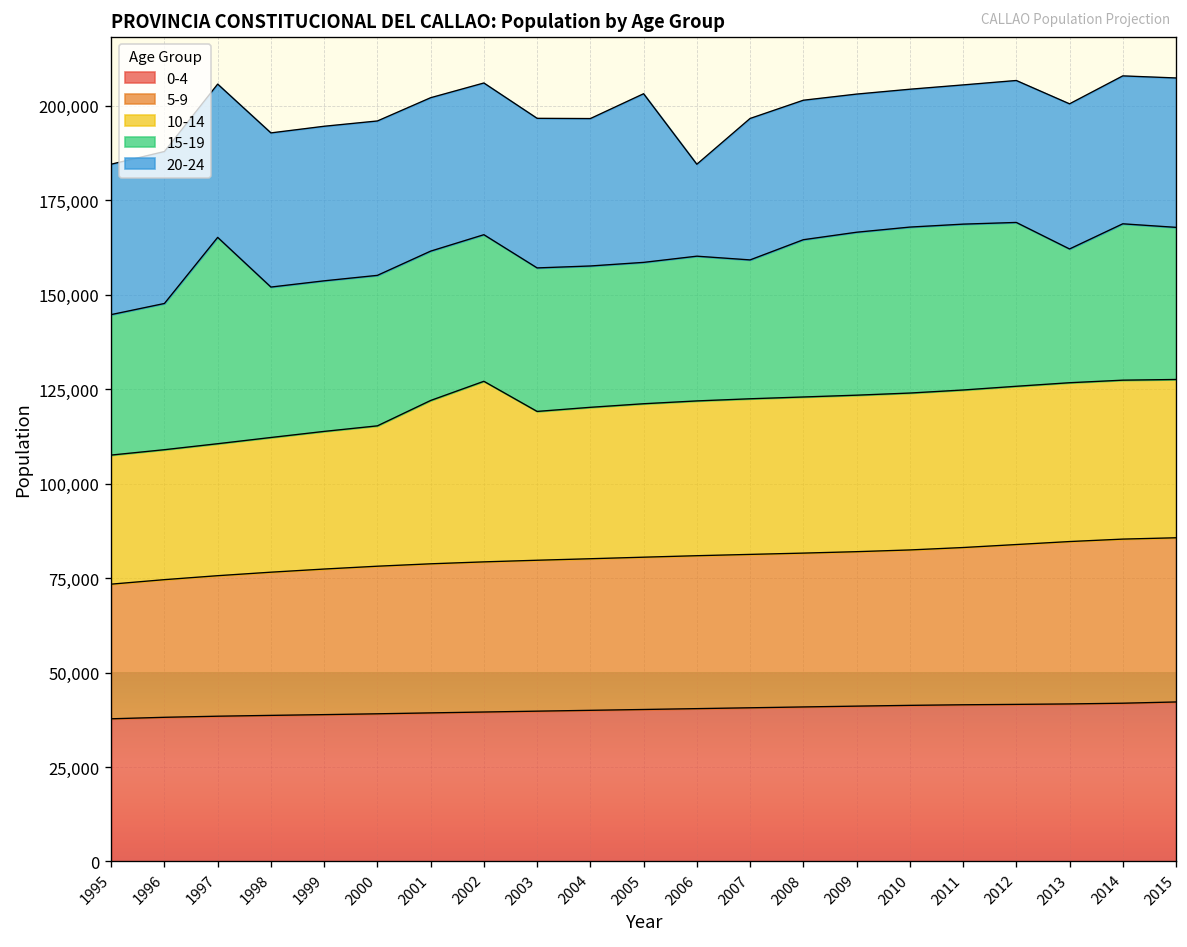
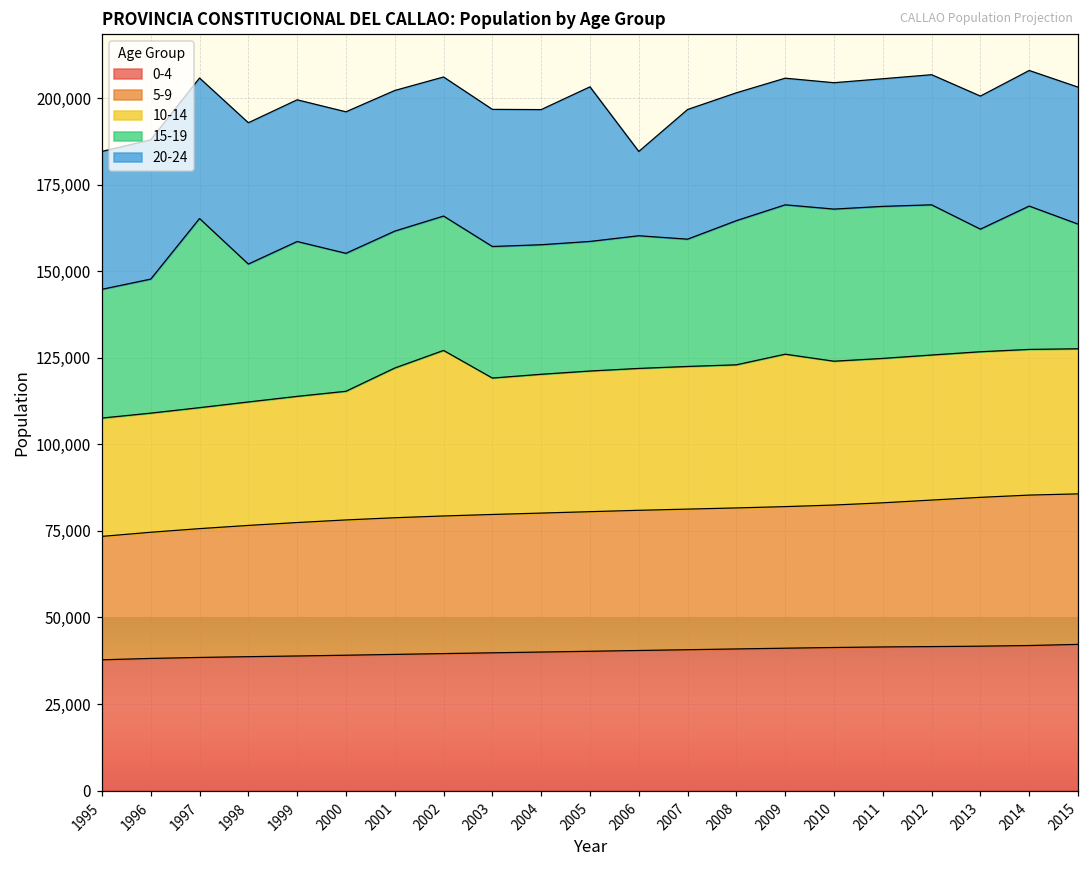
15-19, 1999: 40,000 -> 45,000
10-14, 2009: 41,000 -> 44,000
15-19, 2015: 40,000 -> 36,000
